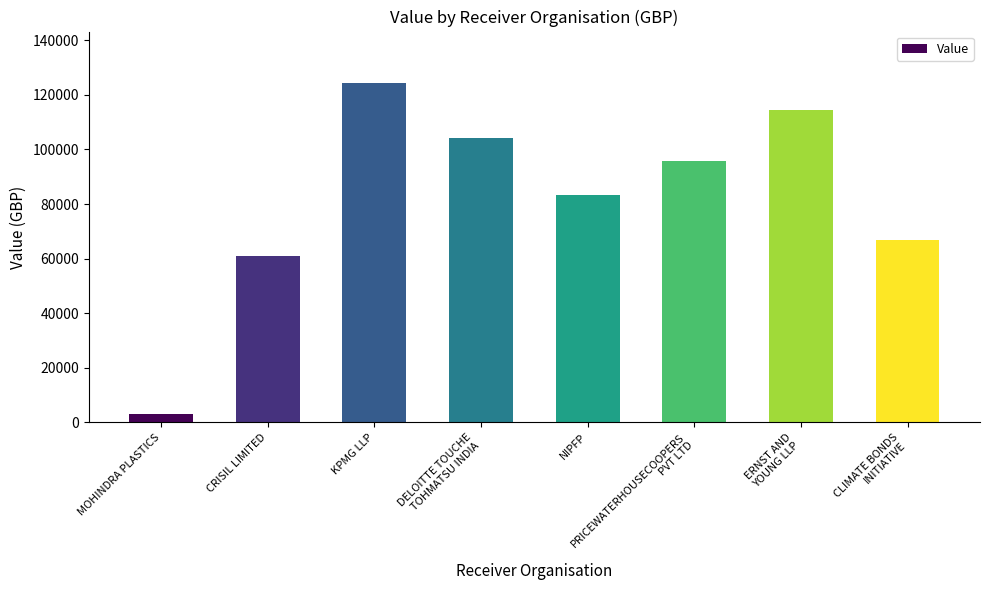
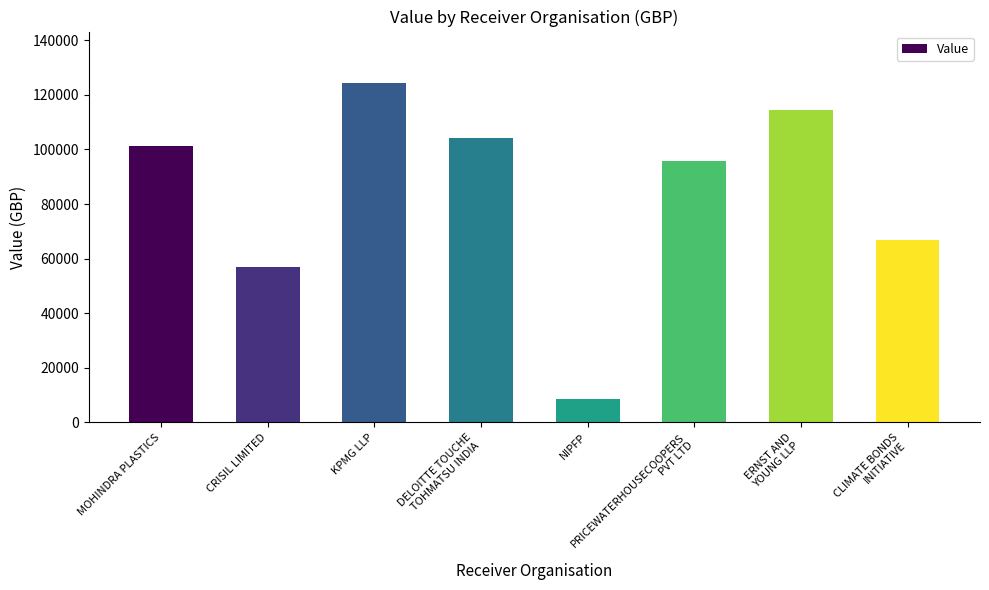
MOHINDRA PLASTICS: 3000 -> 101000
CRISIL LIMITED: 61000 -> 57000
NIPFP: 83000 -> 9000
